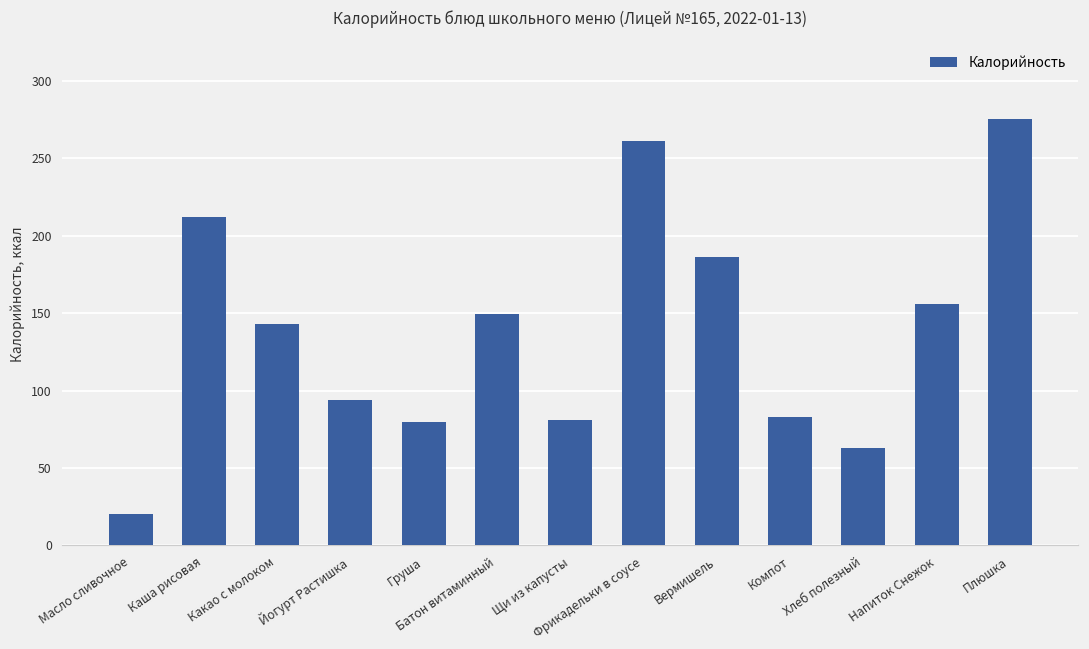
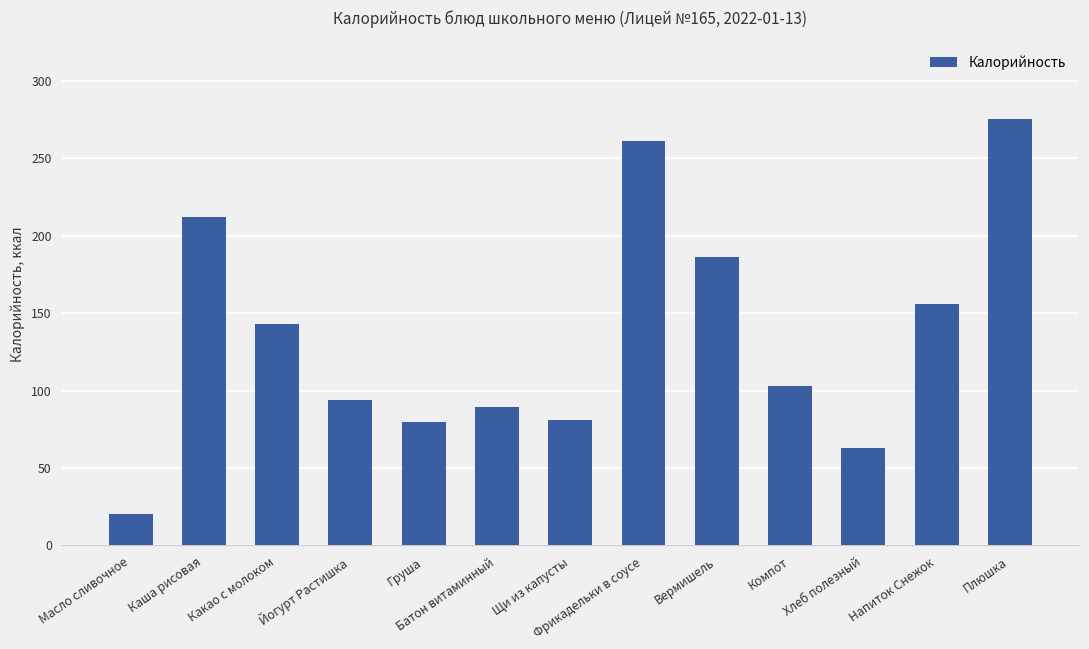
Батон витаминный: 150 -> 90
Компот: 83 -> 103
